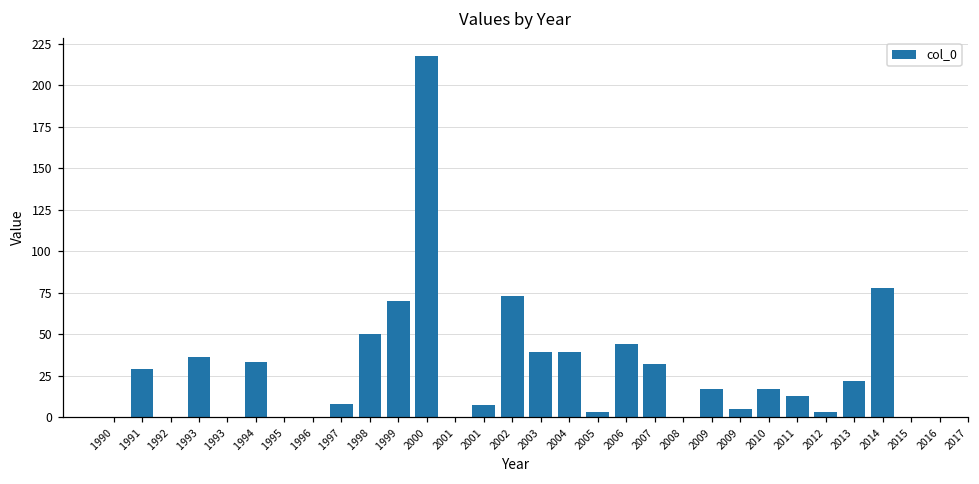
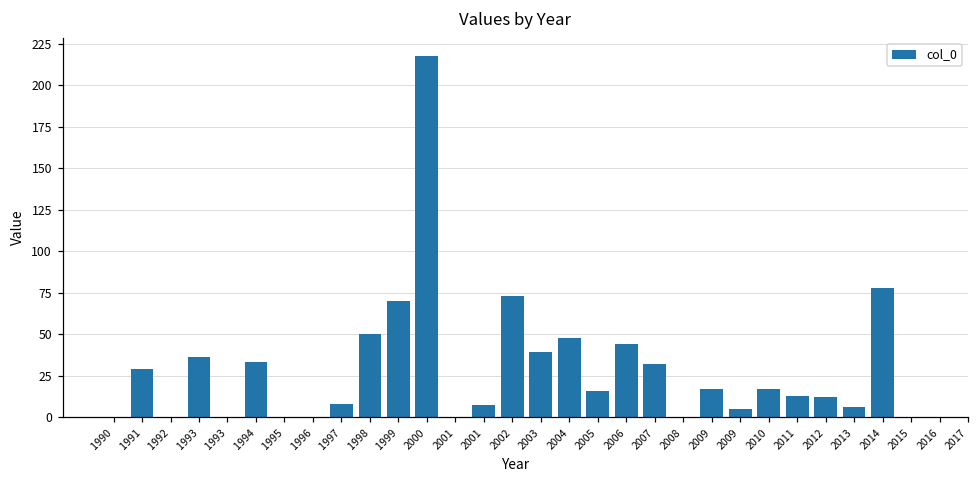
2004: 39 -> 48
2005: 3 -> 16
2012: 3 -> 12
2013: 22 -> 6
